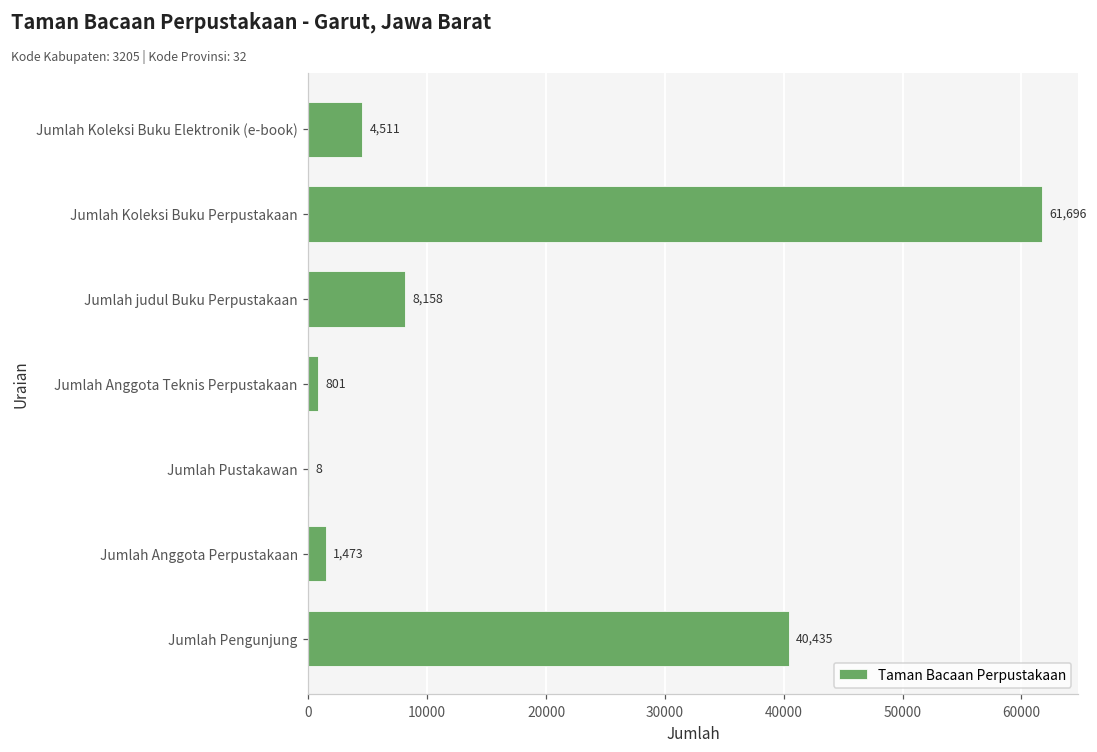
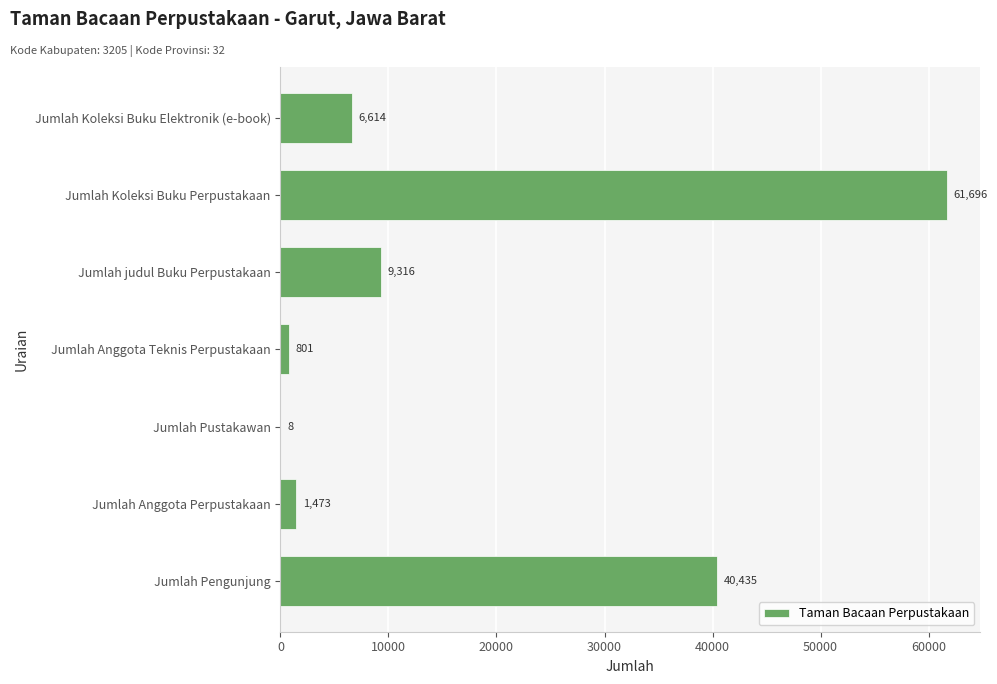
Jumlah Koleksi Buku Elektronik (e-book): 4,511 -> 6,614
Jumlah judul Buku Perpustakaan: 8,158 -> 9,316
